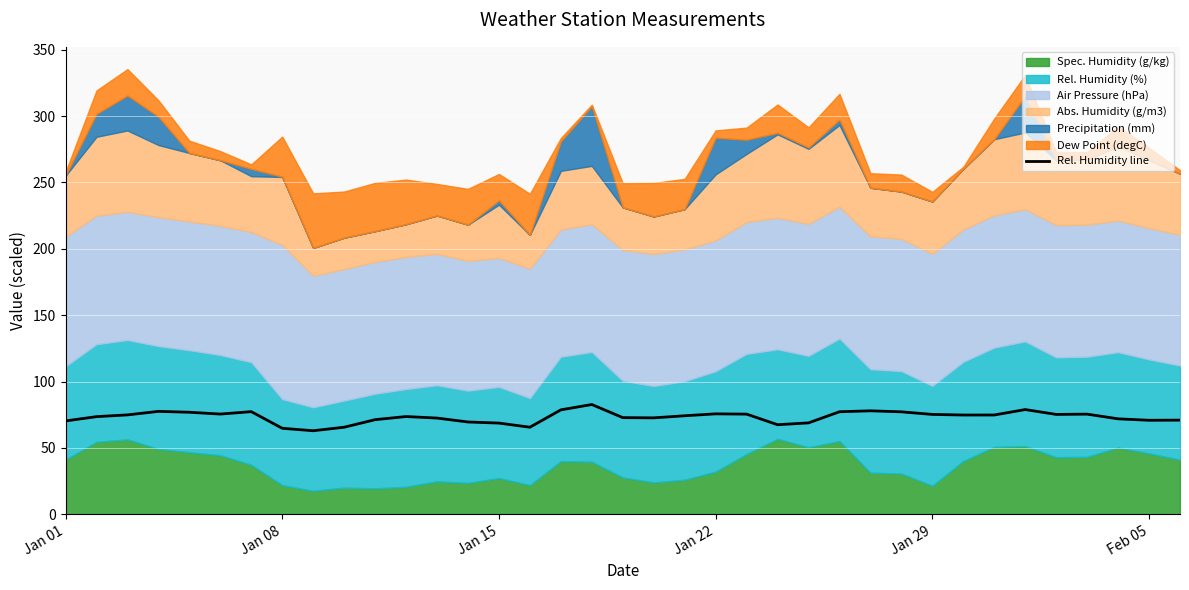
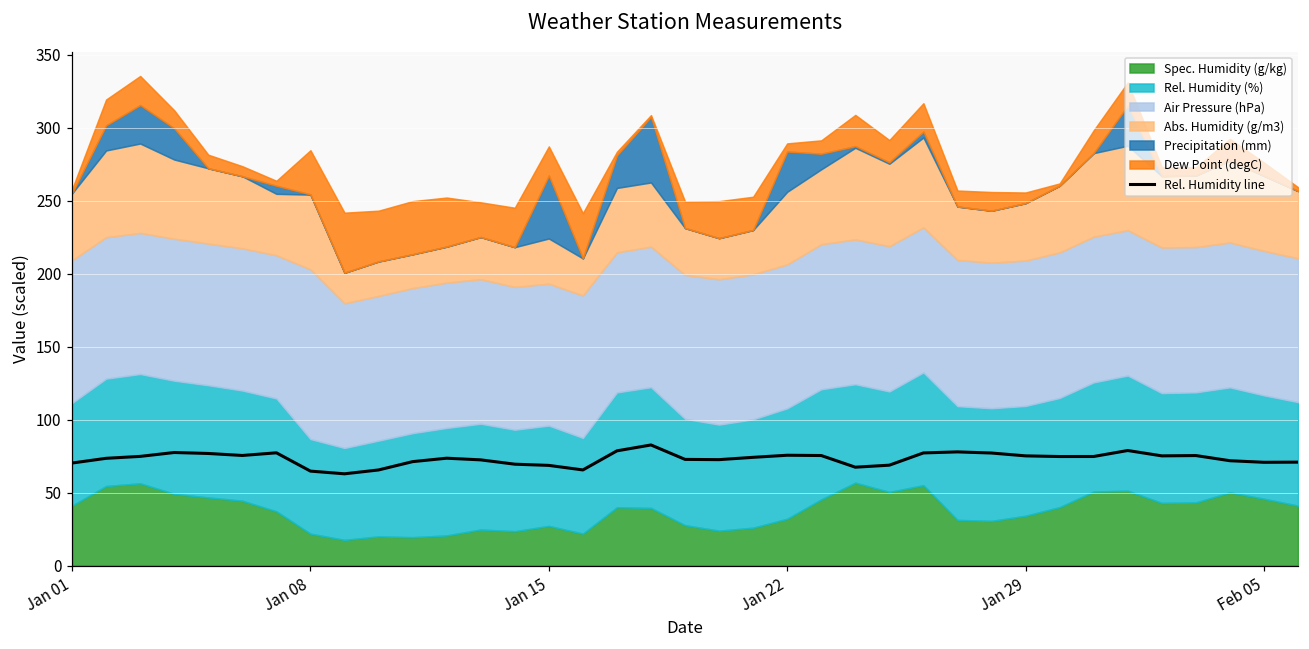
Abs. Humidity (g/m3), Jan 15: 40 -> 31
Precipitation (mm), Jan 15: 3 -> 43
Spec. Humidity (g/kg), Jan 29: 22 -> 34
